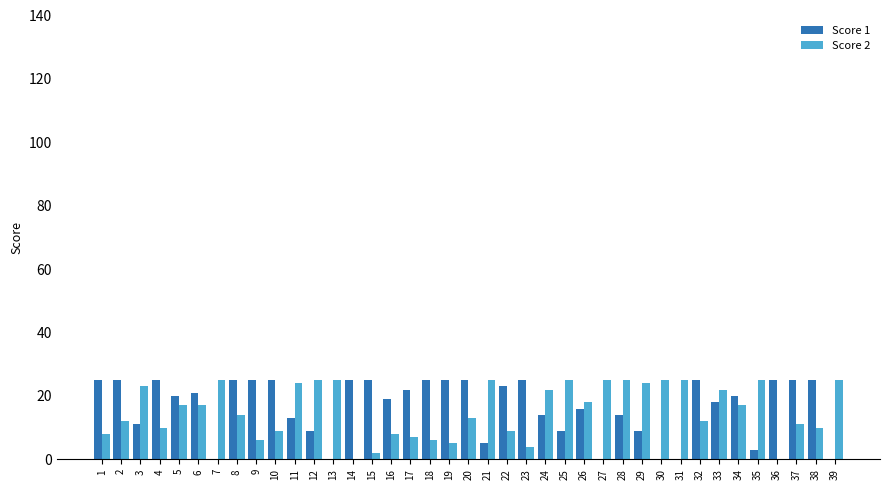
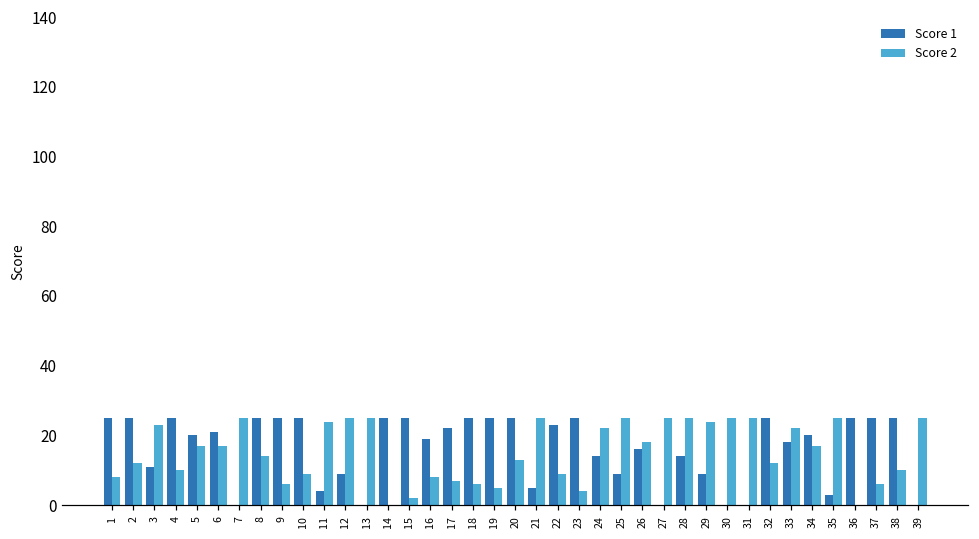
Score 1, 11: 13 -> 4
Score 2, 37: 11 -> 6
